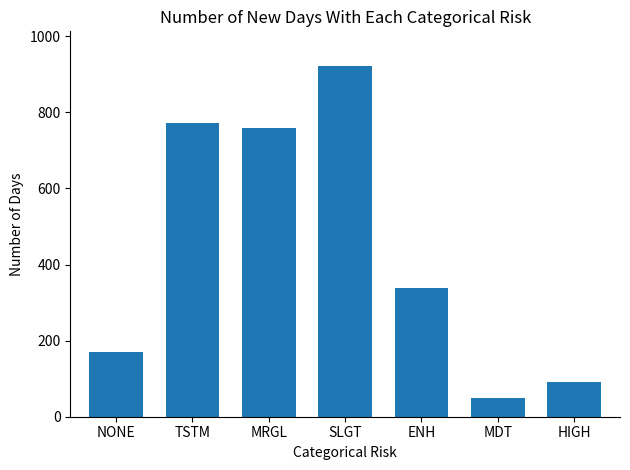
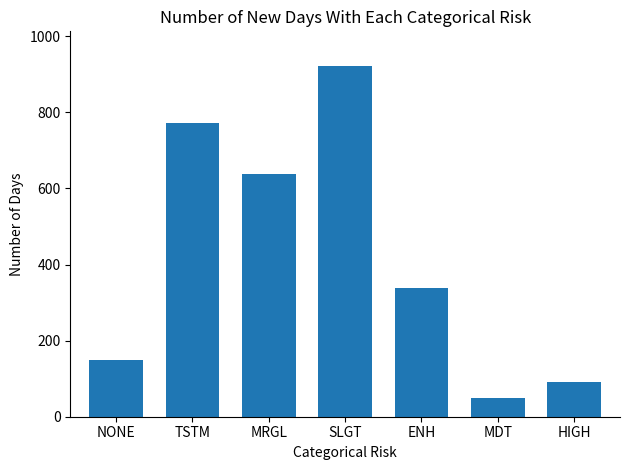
NONE: 170 -> 150
MRGL: 760 -> 640
